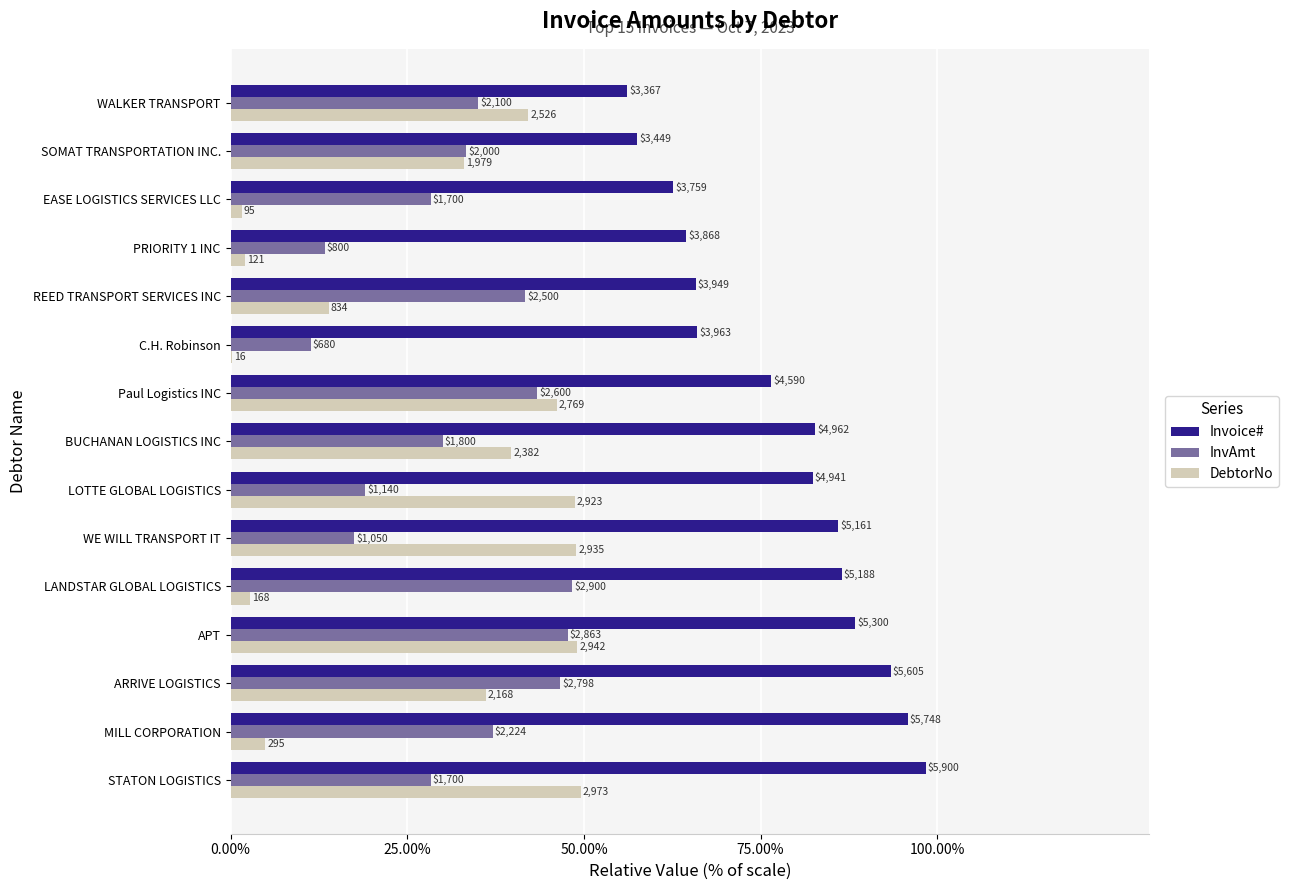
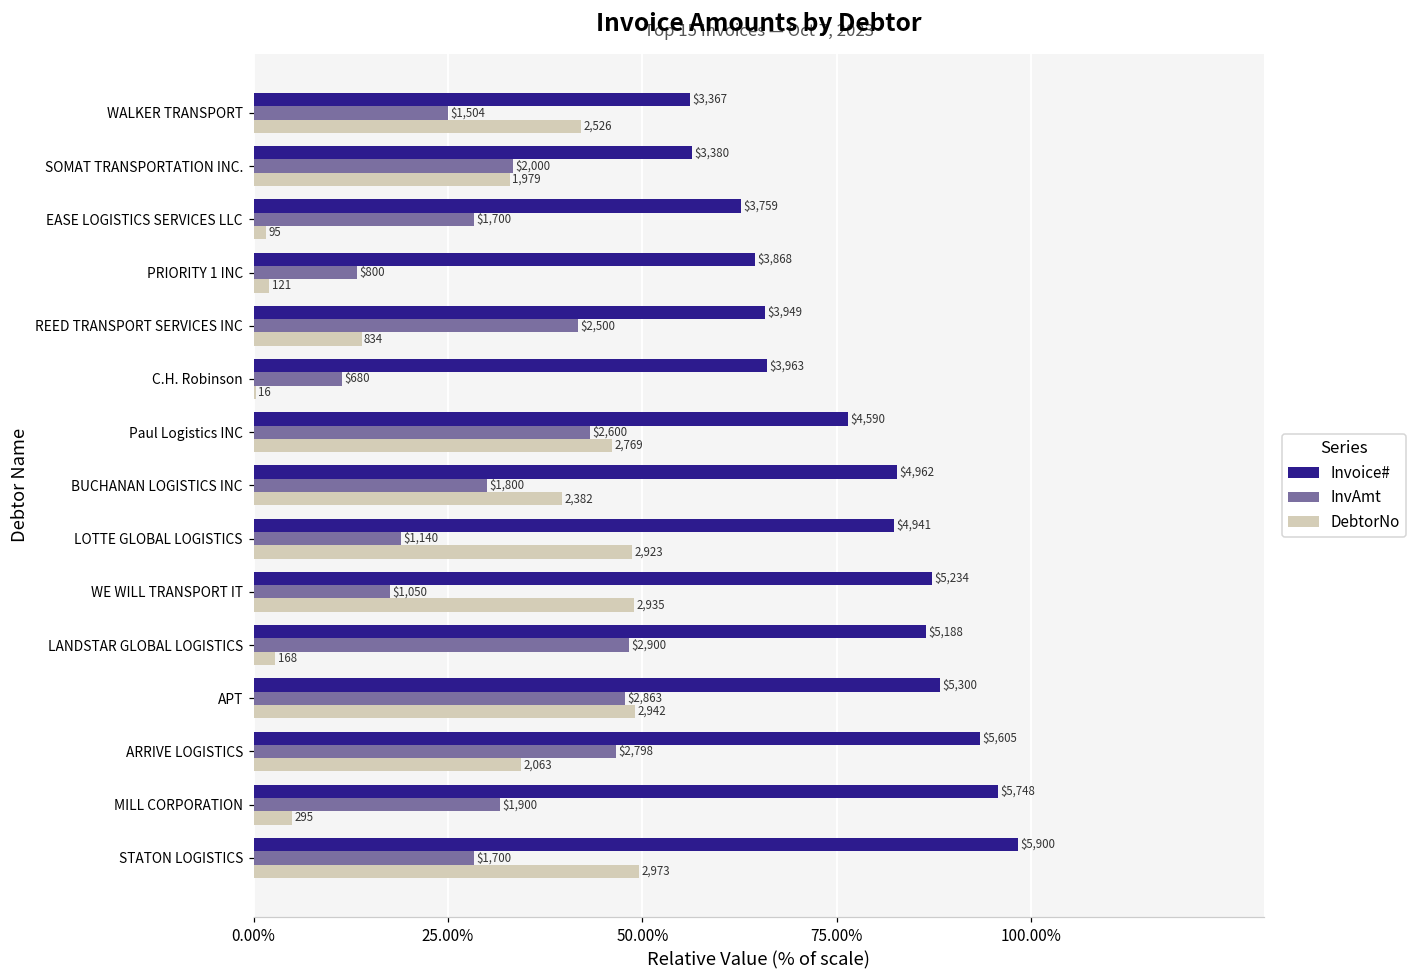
InvAmt, WALKER TRANSPORT: $2,100 -> $1,504
Invoice#, SOMAT TRANSPORTATION INC.: $3,449 -> $3,380
Invoice#, WE WILL TRANSPORT IT: $5,161 -> $5,234
DebtorNo, ARRIVE LOGISTICS: 2,168 -> 2,063
InvAmt, MILL CORPORATION: $2,224 -> $1,900
